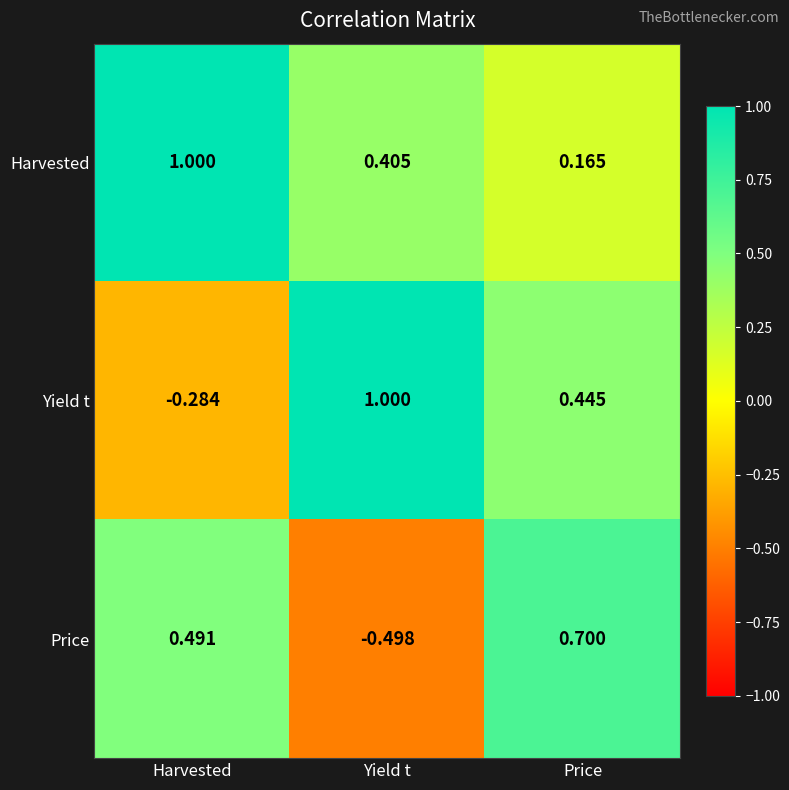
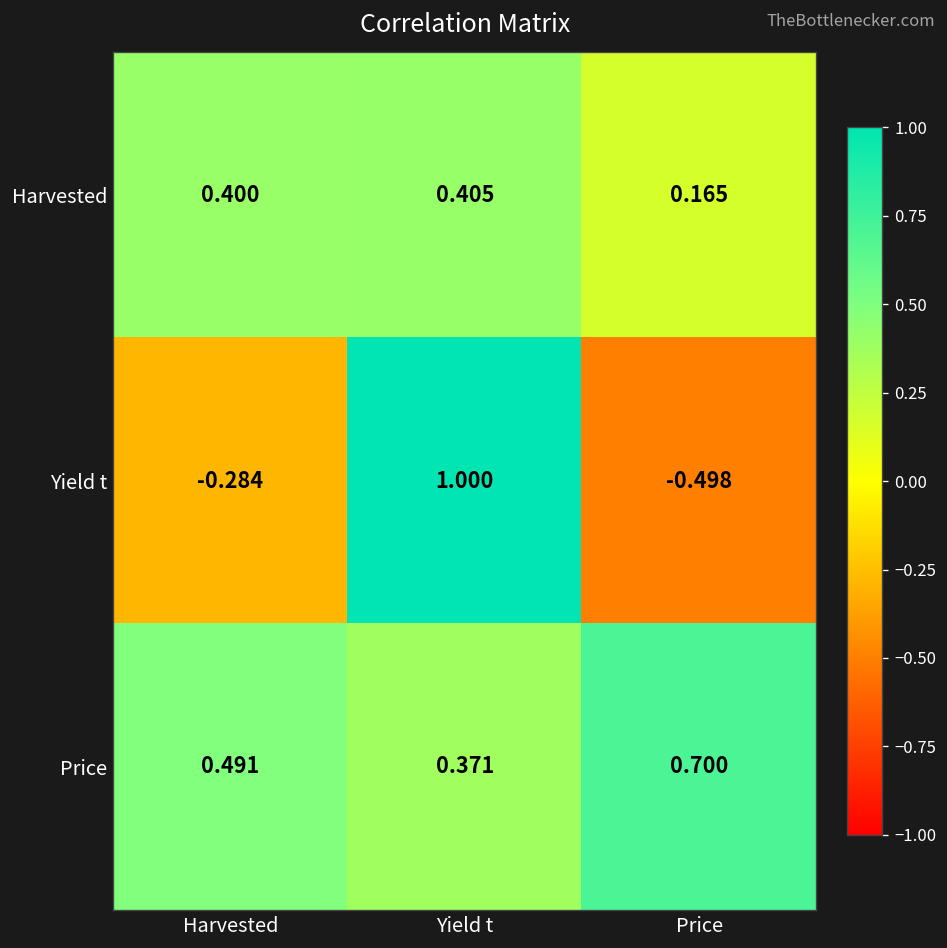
Harvested, Harvested: 1.000 -> 0.400
Yield t, Price: 0.445 -> -0.498
Price, Yield t: -0.498 -> 0.371
